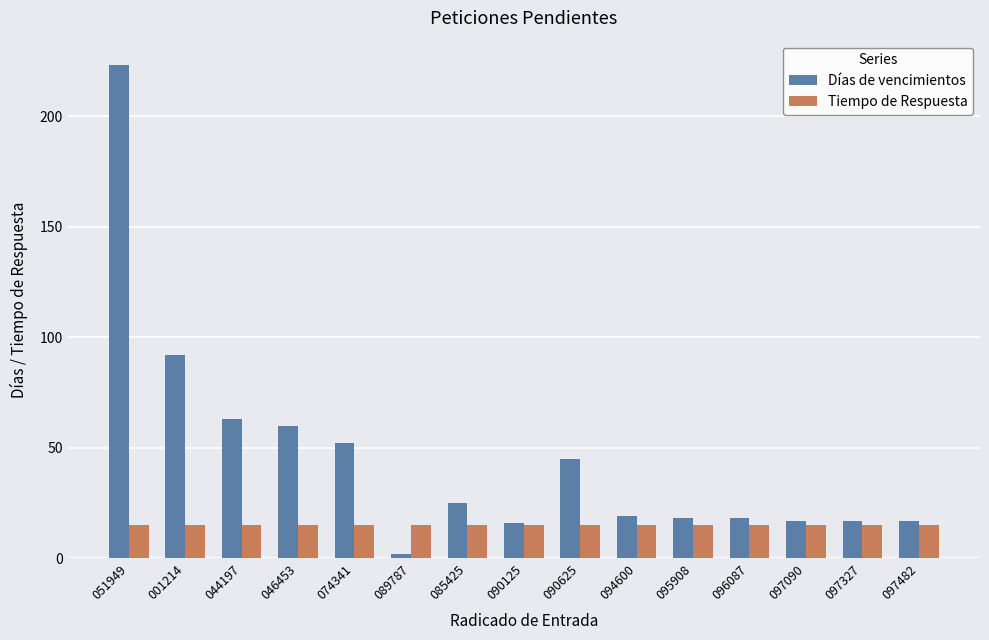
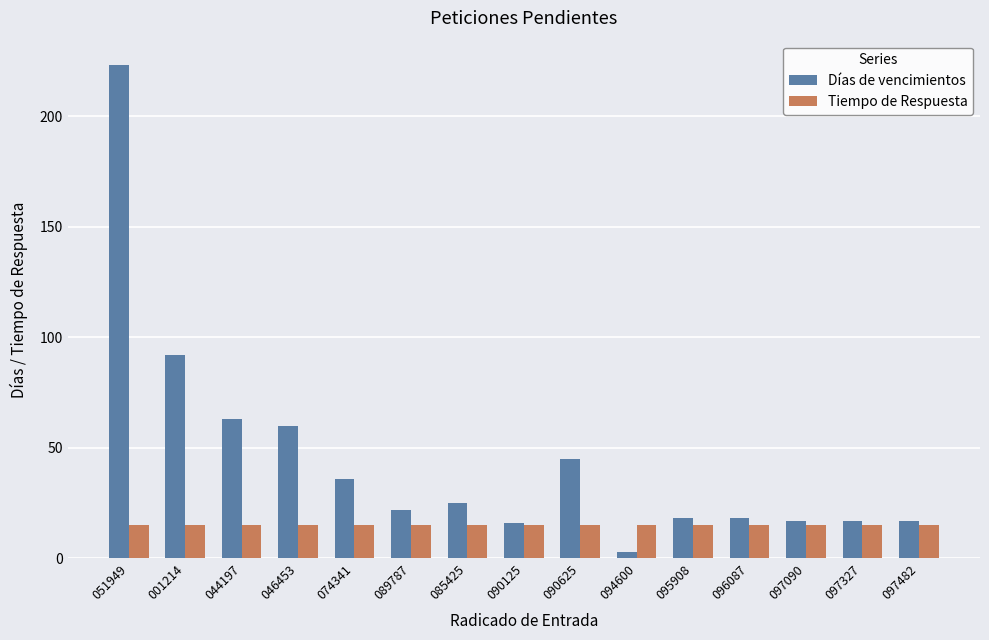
Días de vencimientos, 074341: 52 -> 36
Días de vencimientos, 089787: 2 -> 22
Días de vencimientos, 094600: 19 -> 3
